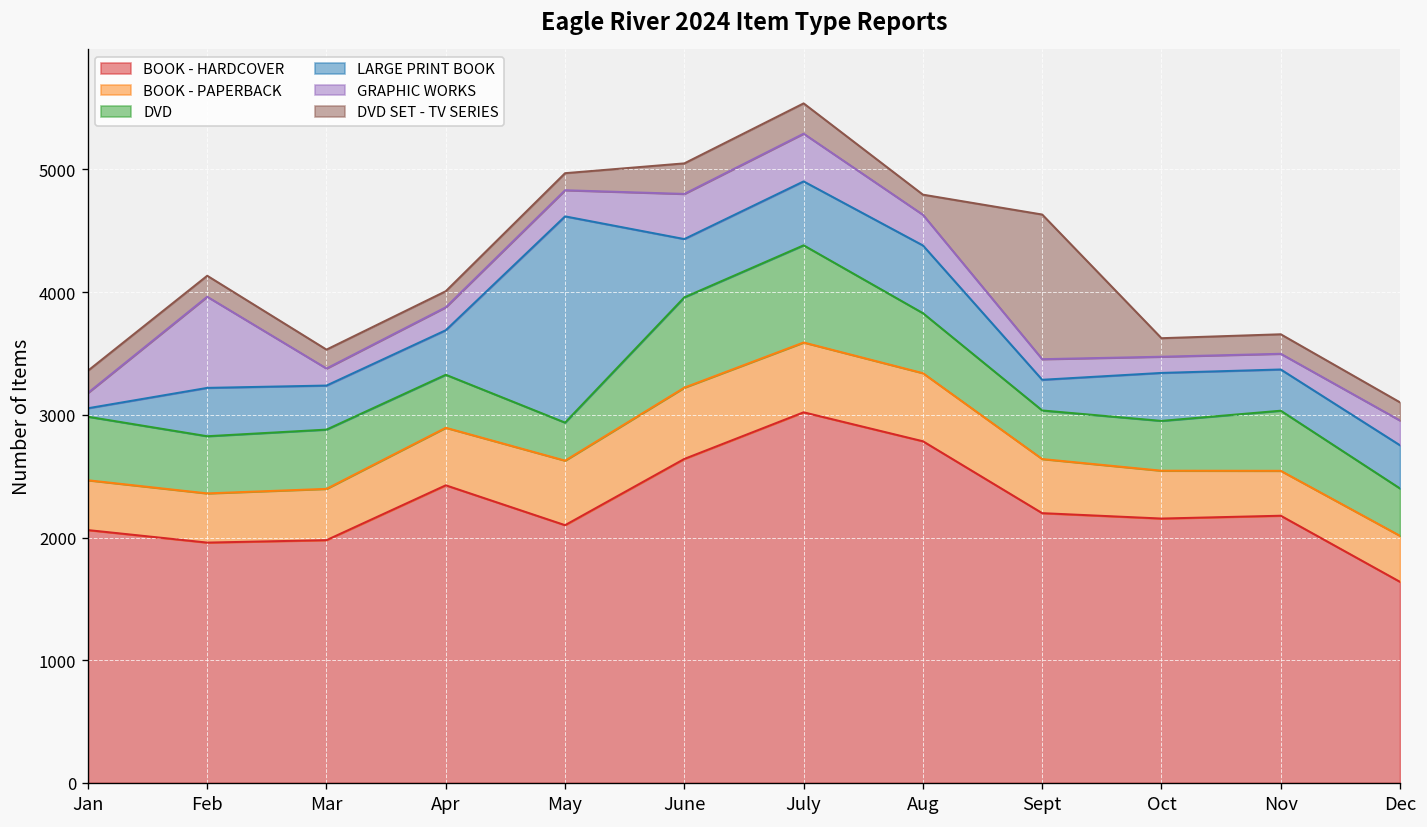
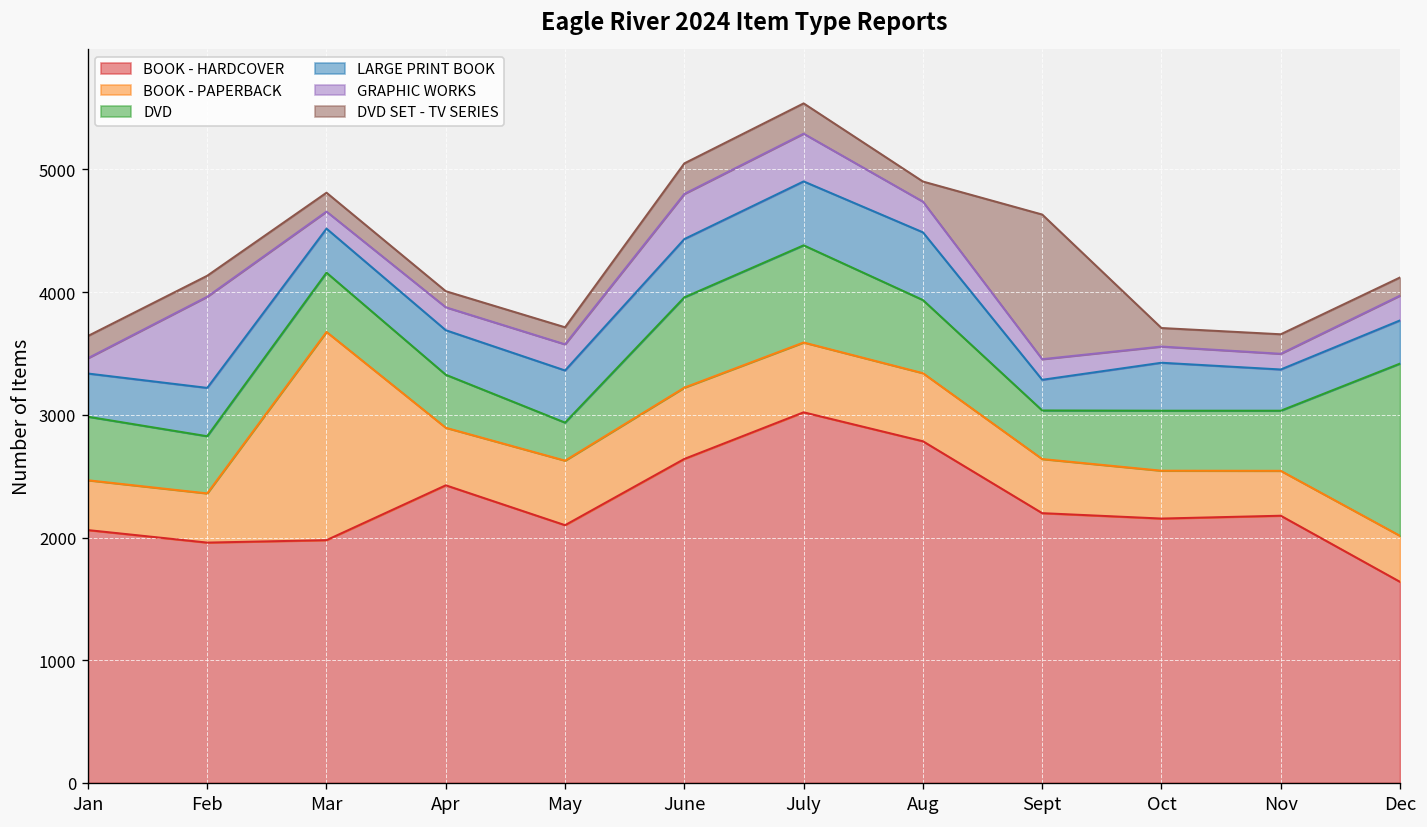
LARGE PRINT BOOK, Jan: 70 -> 350
BOOK - PAPERBACK, Mar: 420 -> 1700
LARGE PRINT BOOK, May: 1680 -> 430
DVD, Aug: 490 -> 600
DVD, Oct: 410 -> 490
DVD, Dec: 390 -> 1400
